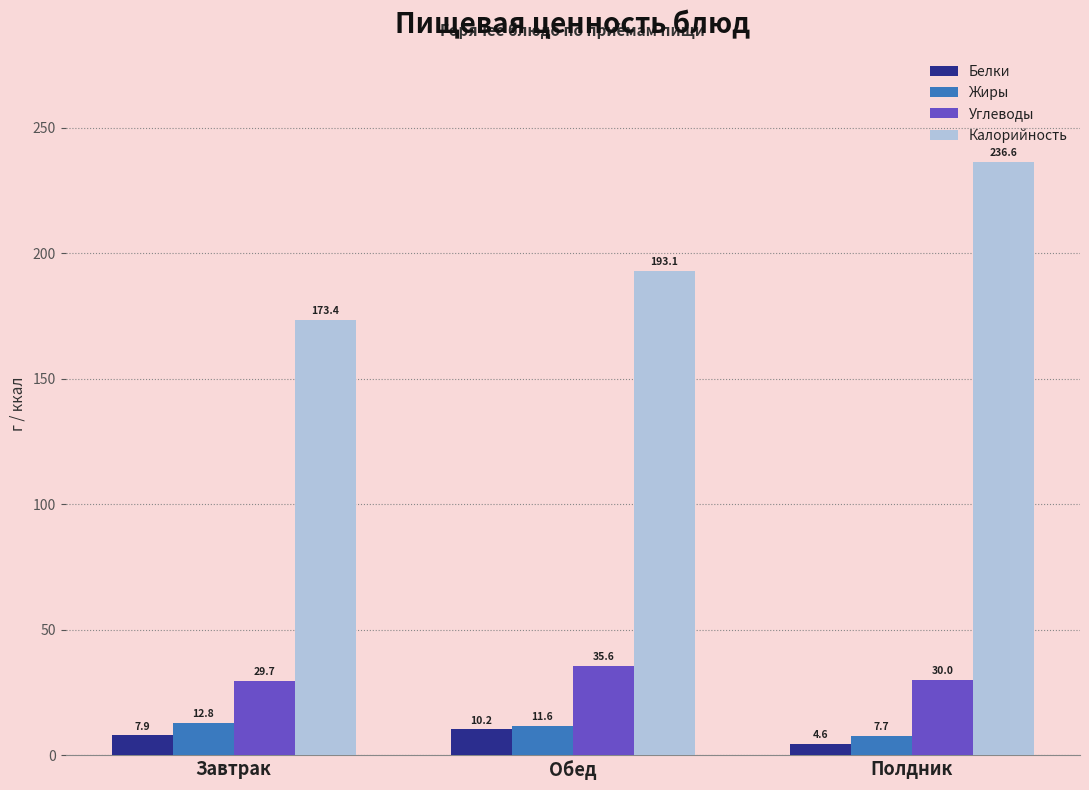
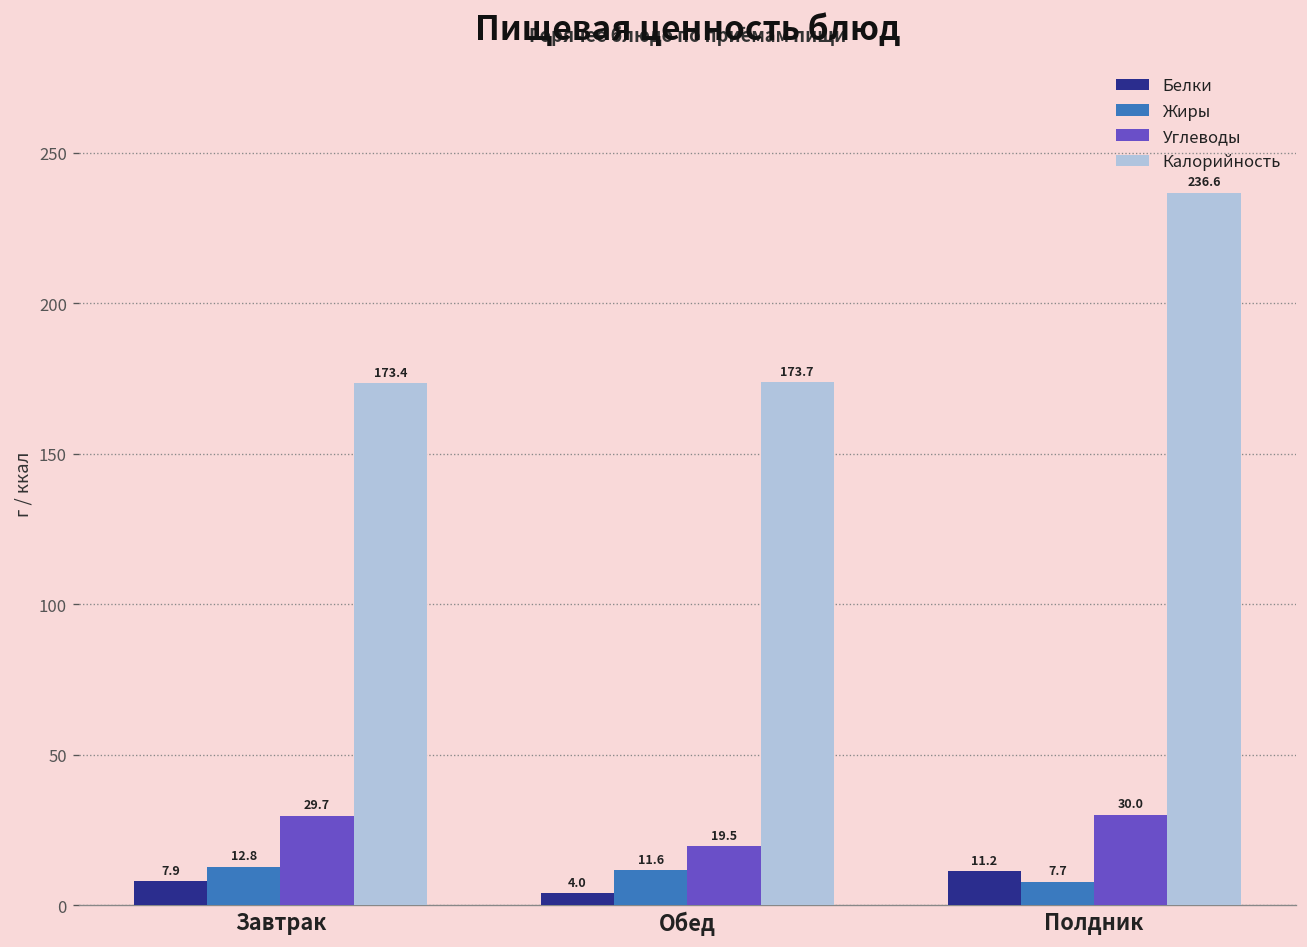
Белки, Обед: 10.2 -> 4.0
Углеводы, Обед: 35.6 -> 19.5
Калорийность, Обед: 193.1 -> 173.7
Белки, Полдник: 4.6 -> 11.2
